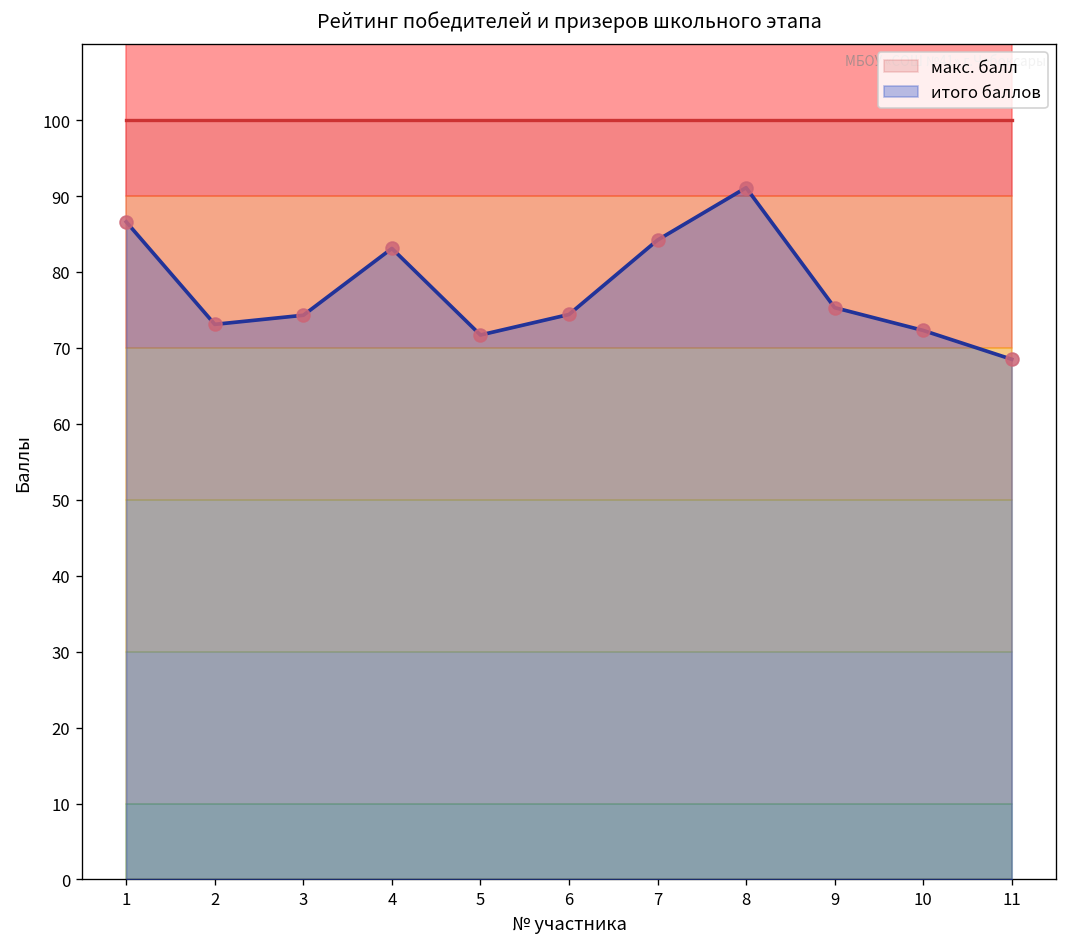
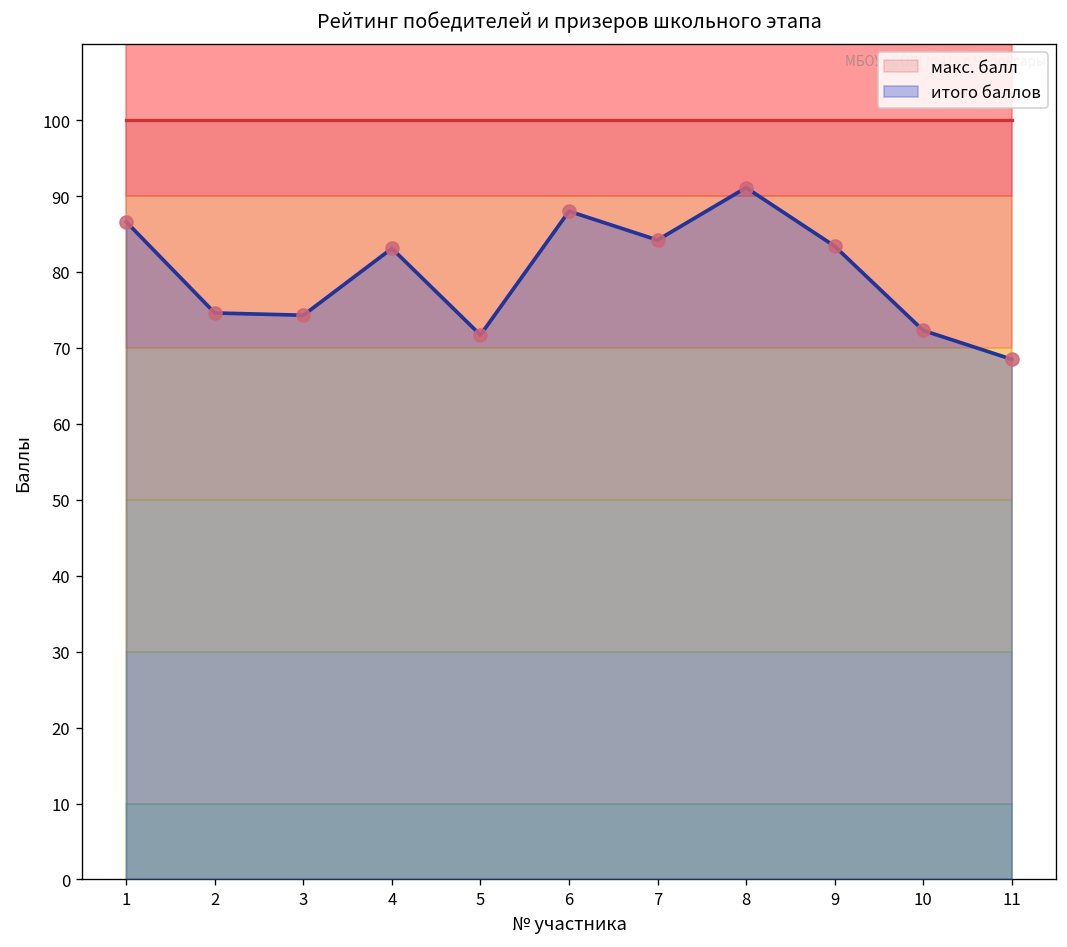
итого баллов, 2: 73 -> 75
итого баллов, 6: 74 -> 88
итого баллов, 9: 75 -> 83
